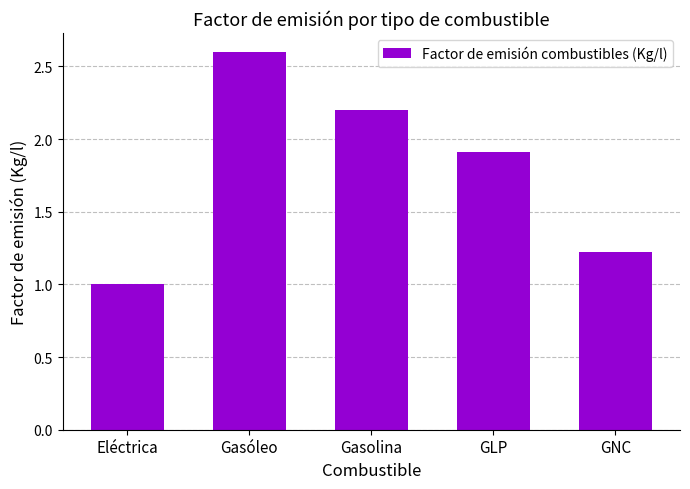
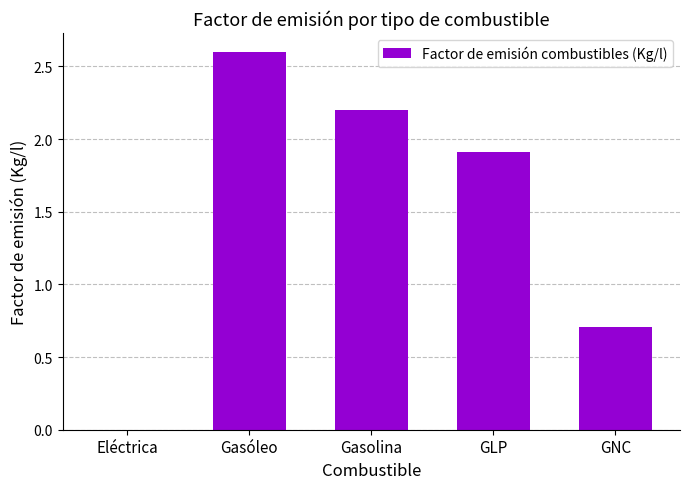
Eléctrica: 1 -> 0
GNC: 1.22 -> 0.71
